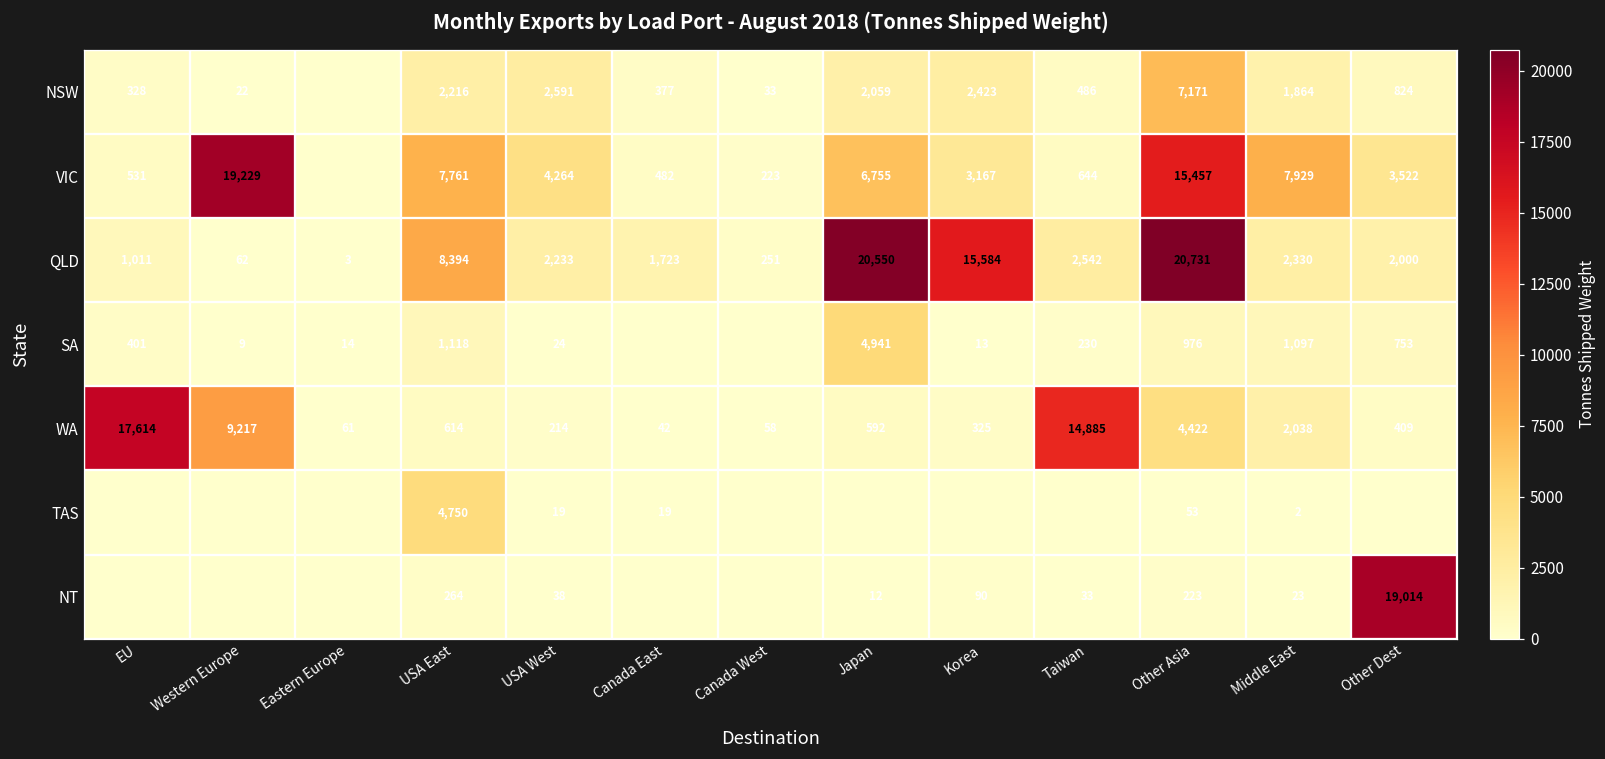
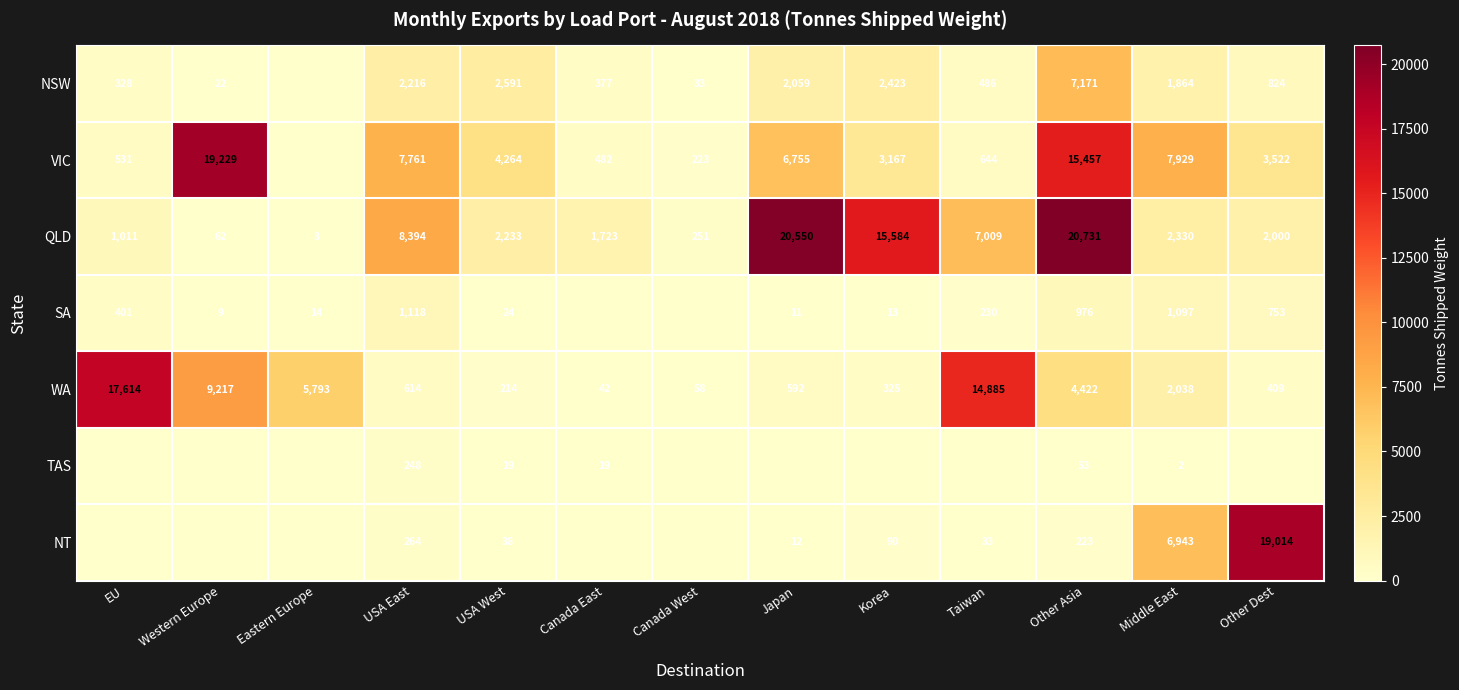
QLD, Taiwan: 2,542 -> 7,009
SA, Japan: 4,941 -> 11
WA, Eastern Europe: 61 -> 5,793
TAS, USA East: 4,750 -> 248
NT, Middle East: 23 -> 6,943
